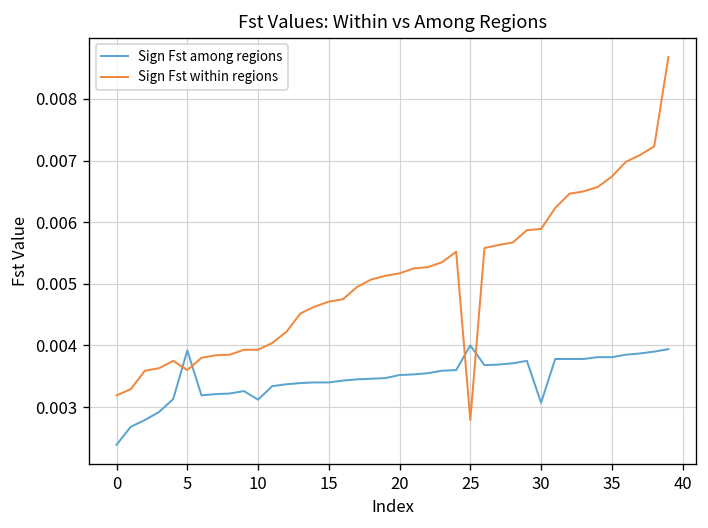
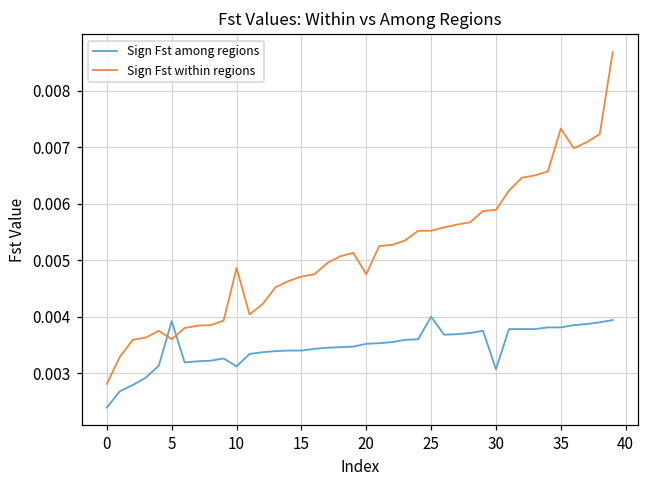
Sign Fst within regions, 0: 0.0032 -> 0.0028
Sign Fst within regions, 10: 0.0039 -> 0.0049
Sign Fst within regions, 20: 0.0052 -> 0.0048
Sign Fst within regions, 25: 0.0028 -> 0.0055
Sign Fst within regions, 35: 0.0067 -> 0.0073
